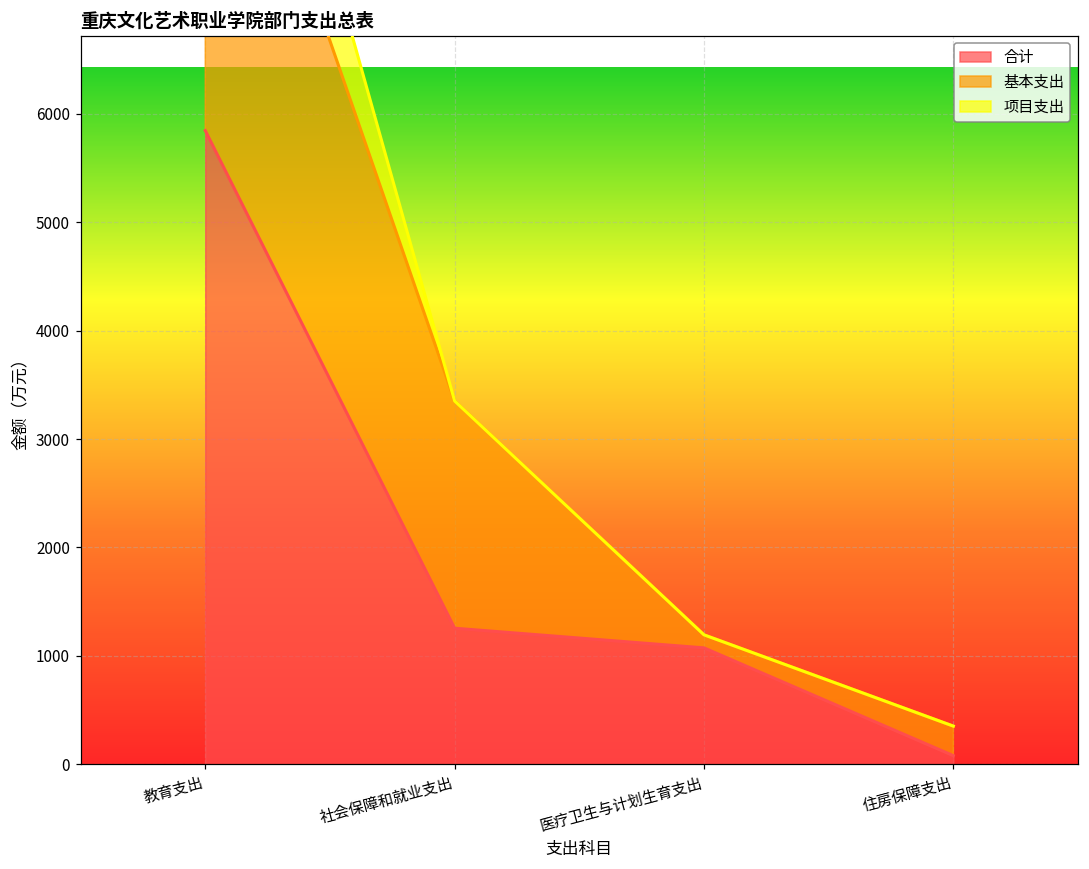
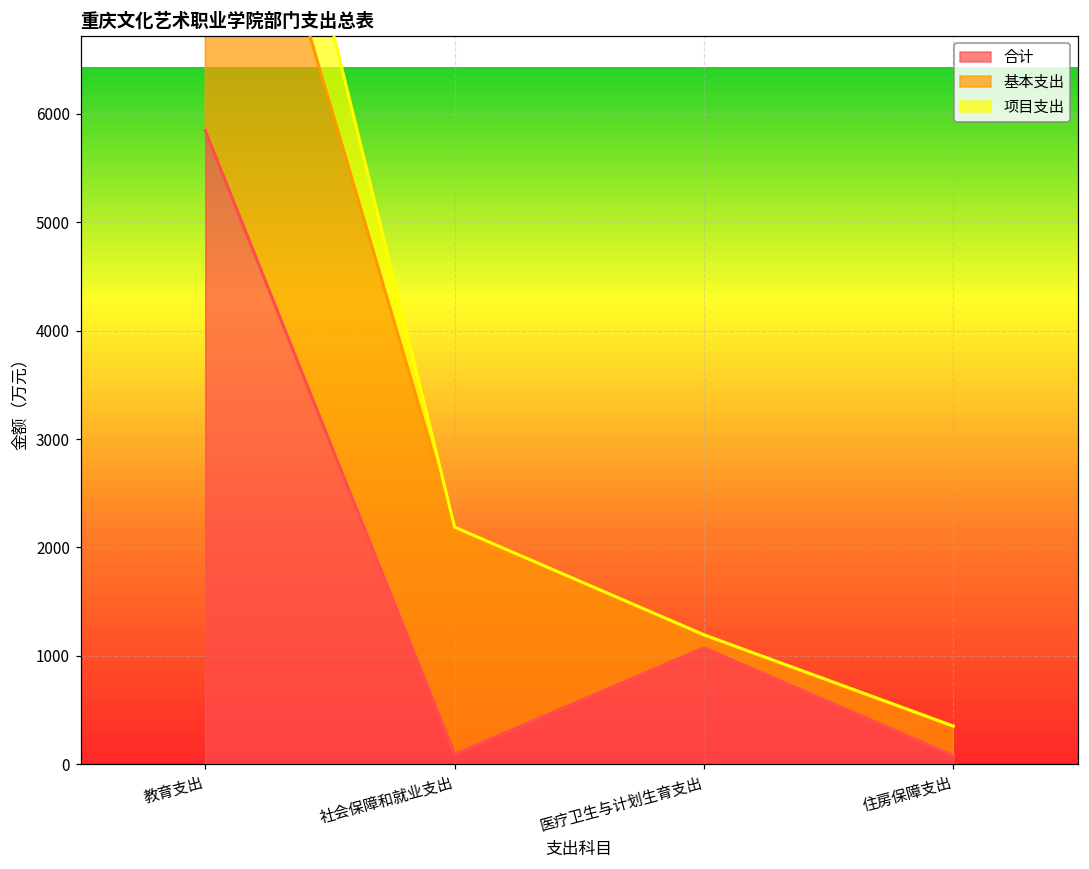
合计, 社会保障和就业支出: 1300 -> 100
